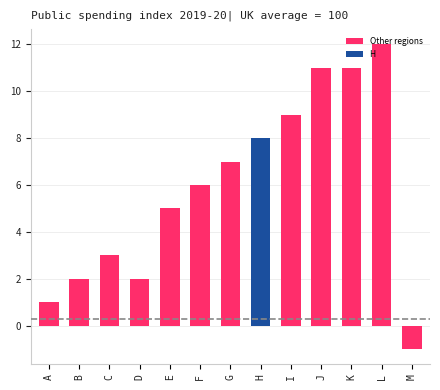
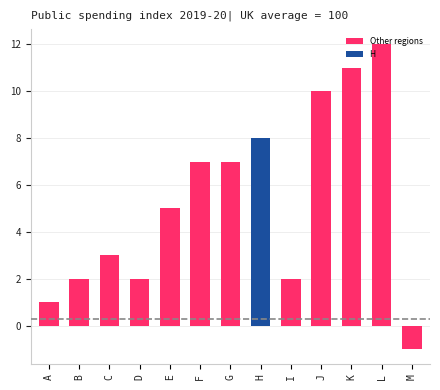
Other regions, F: 6 -> 7
Other regions, I: 9 -> 2
Other regions, J: 11 -> 10
